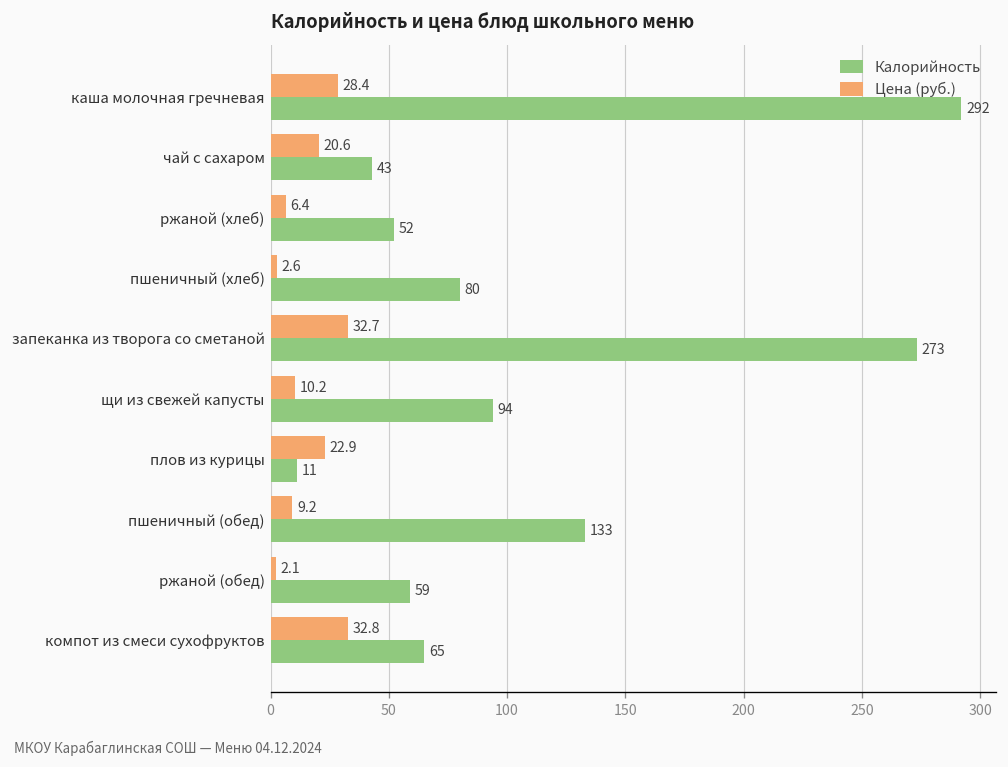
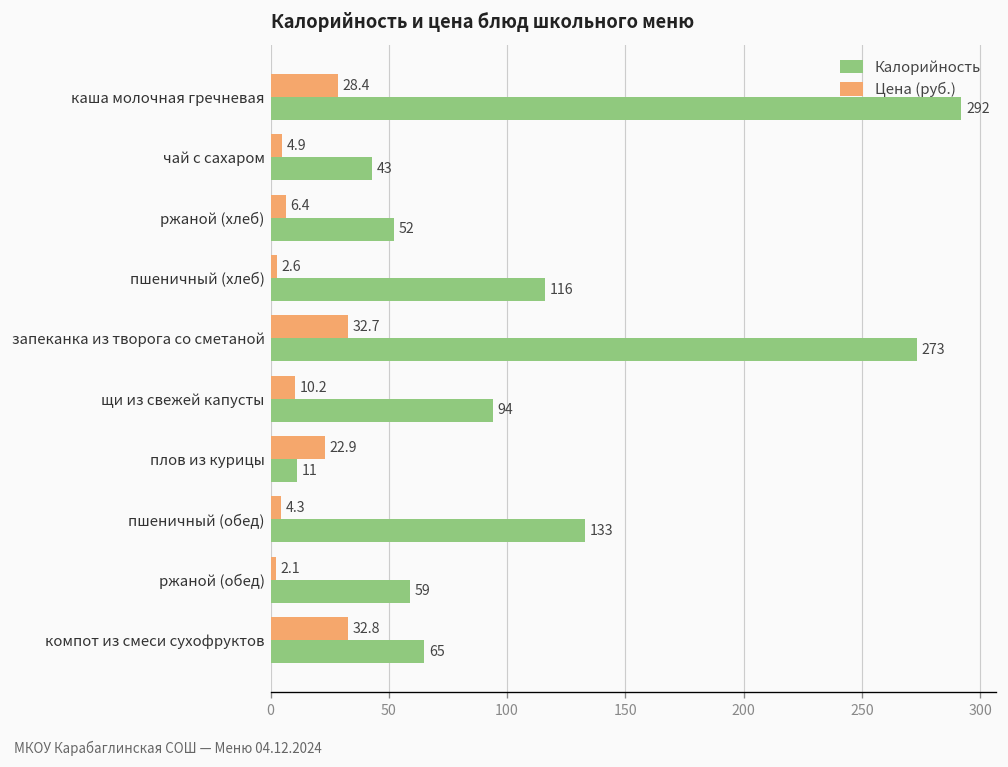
Цена (руб.), чай с сахаром: 20.6 -> 4.9
Калорийность, пшеничный (хлеб): 80 -> 116
Цена (руб.), пшеничный (обед): 9.2 -> 4.3
